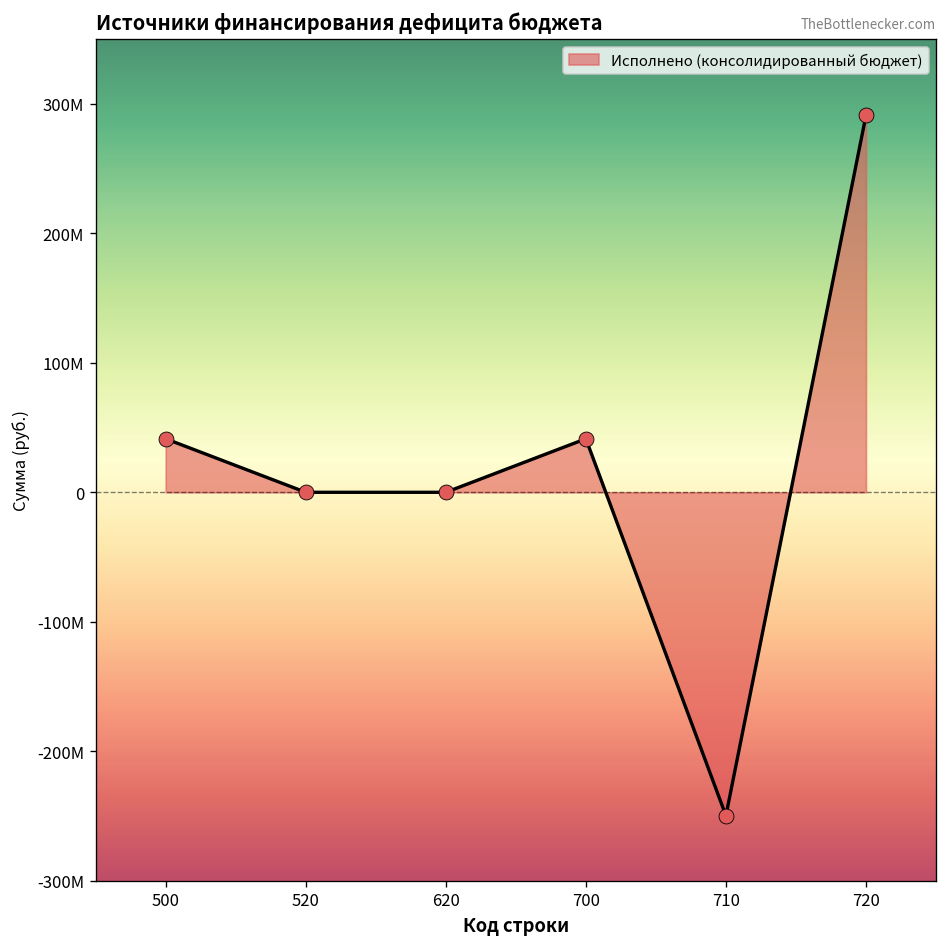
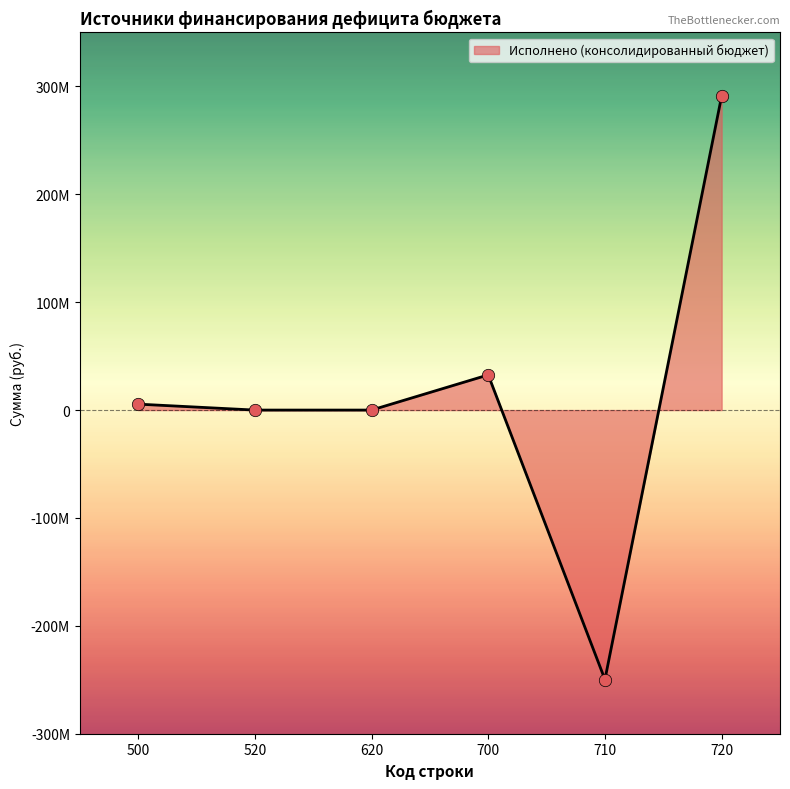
Исполнено (консолидированный бюджет), 500: 41000000 -> 6000000
Исполнено (консолидированный бюджет), 700: 41000000 -> 33000000
